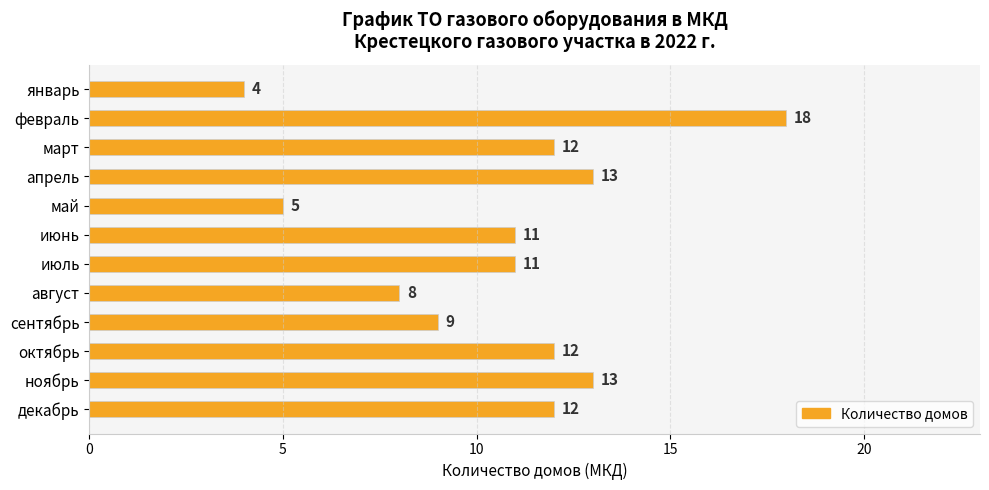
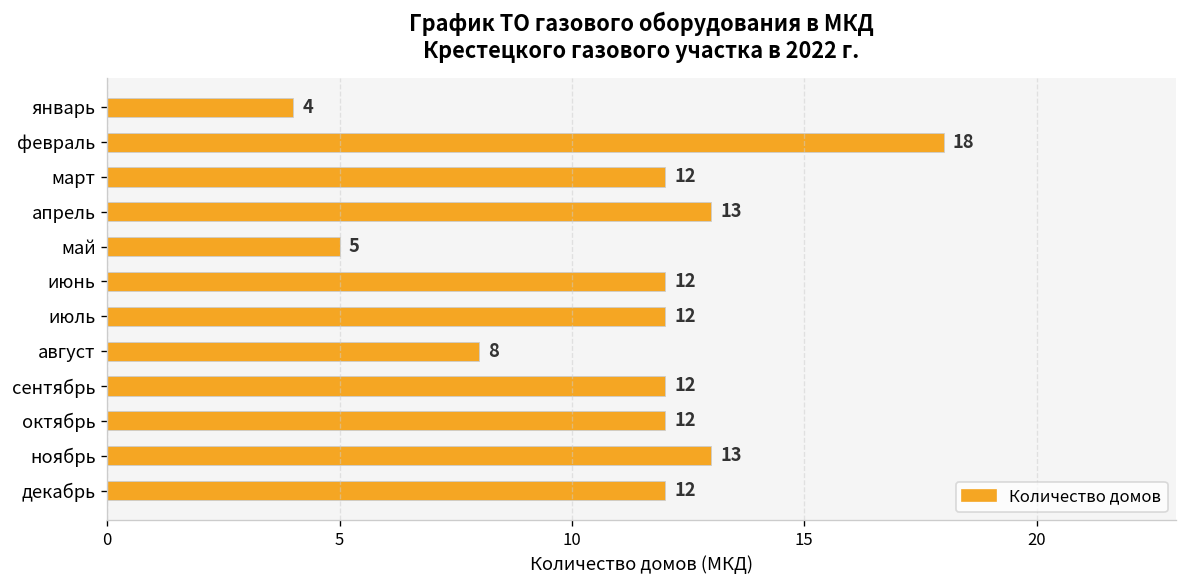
июнь: 11 -> 12
июль: 11 -> 12
сентябрь: 9 -> 12
